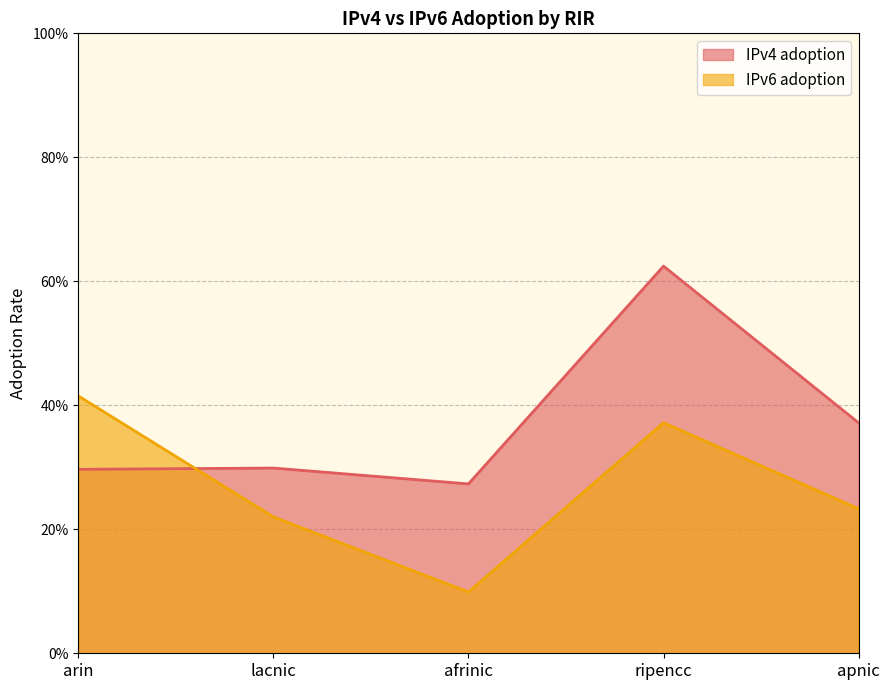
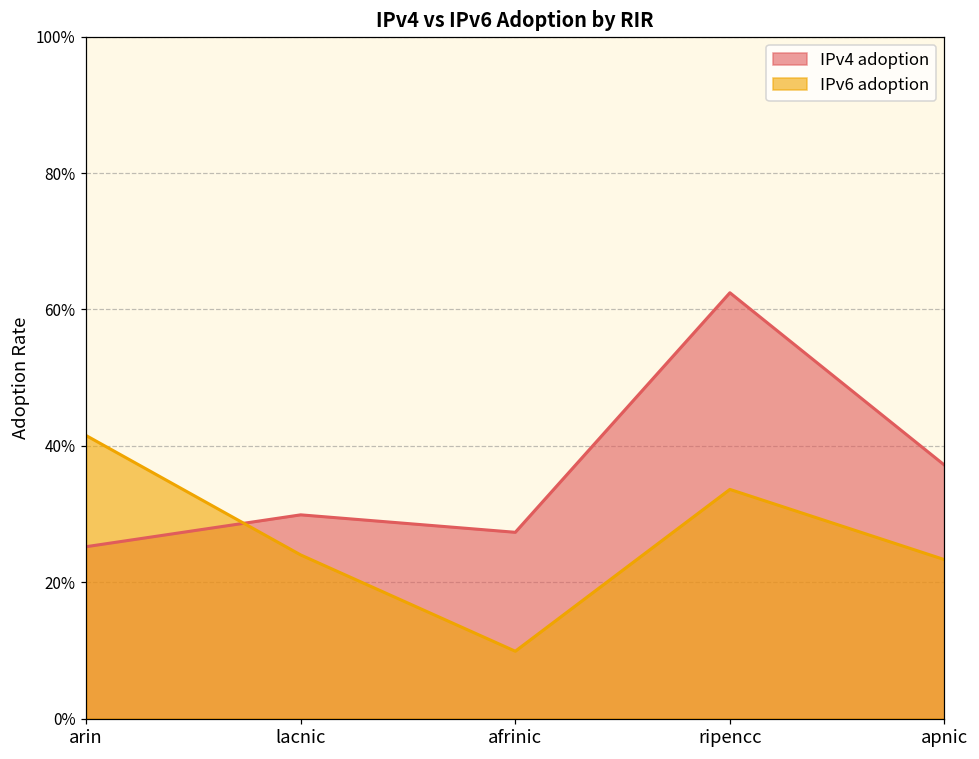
IPv4 adoption, arin: 30% -> 25%
IPv6 adoption, lacnic: 22% -> 24%
IPv6 adoption, ripencc: 37% -> 34%
